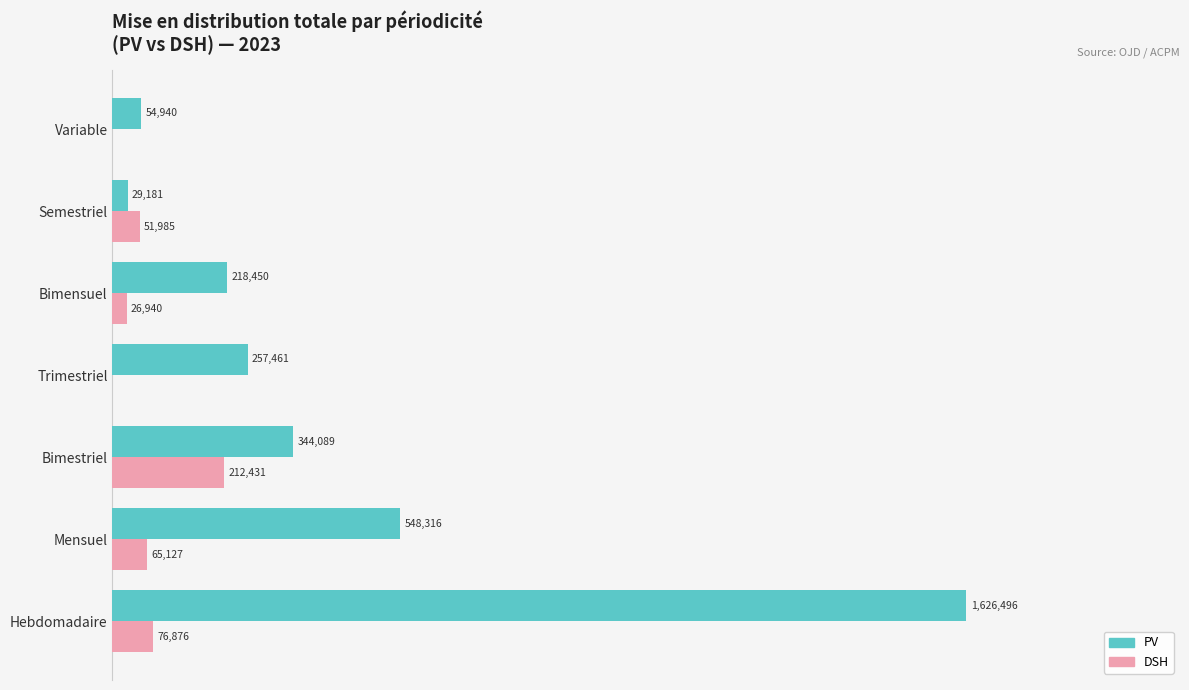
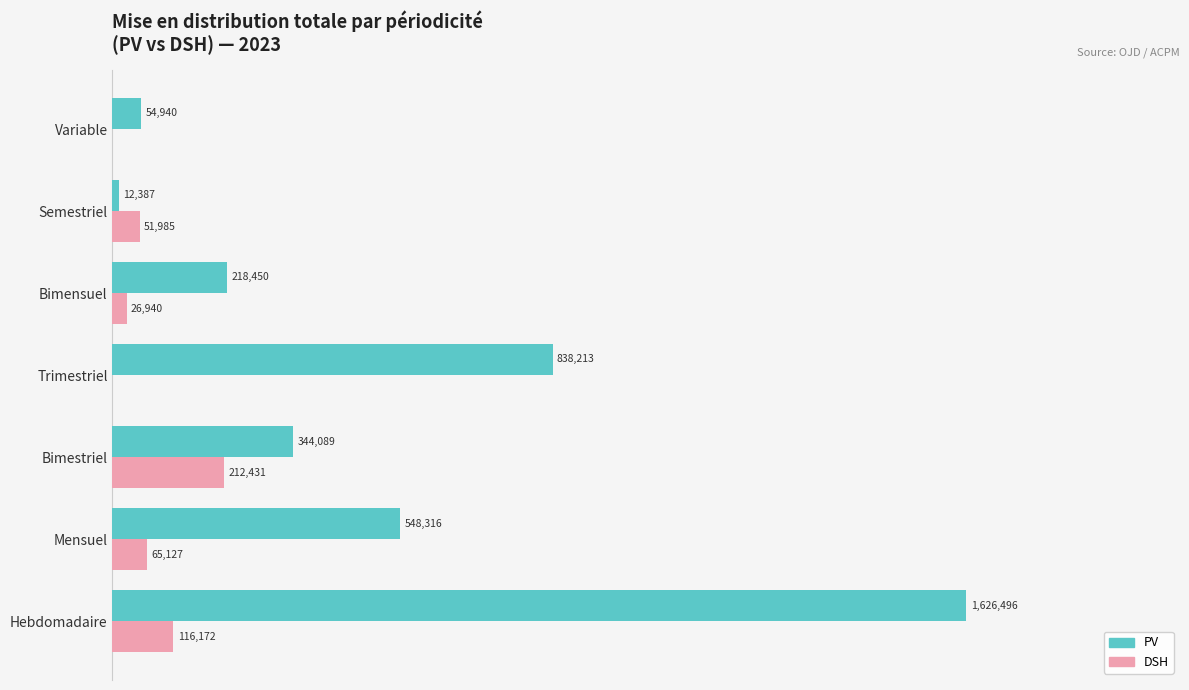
PV, Semestriel: 29,181 -> 12,387
PV, Trimestriel: 257,461 -> 838,213
DSH, Hebdomadaire: 76,876 -> 116,172
